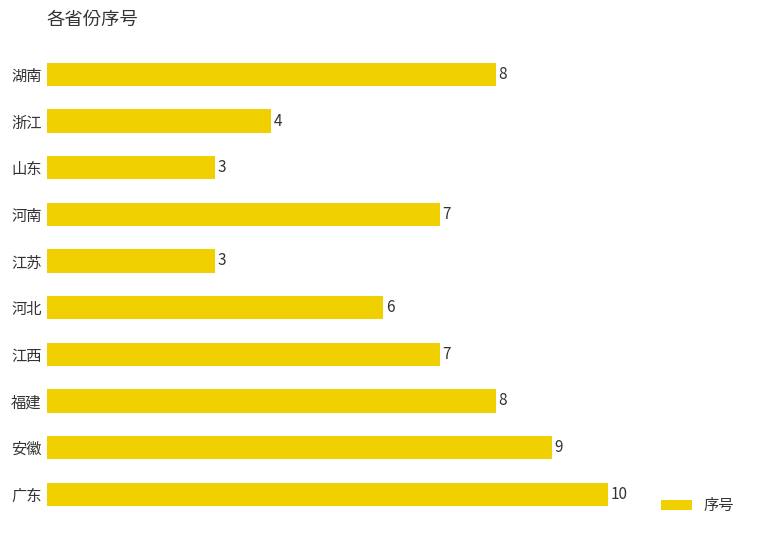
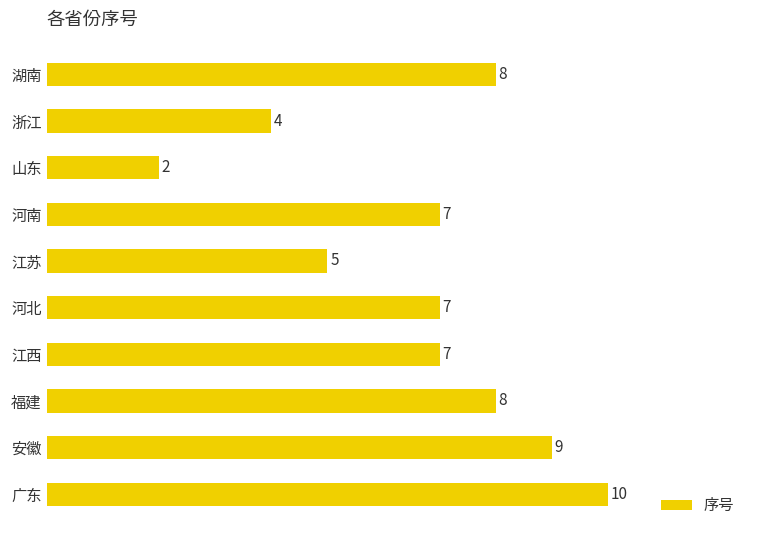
山东: 3 -> 2
江苏: 3 -> 5
河北: 6 -> 7
